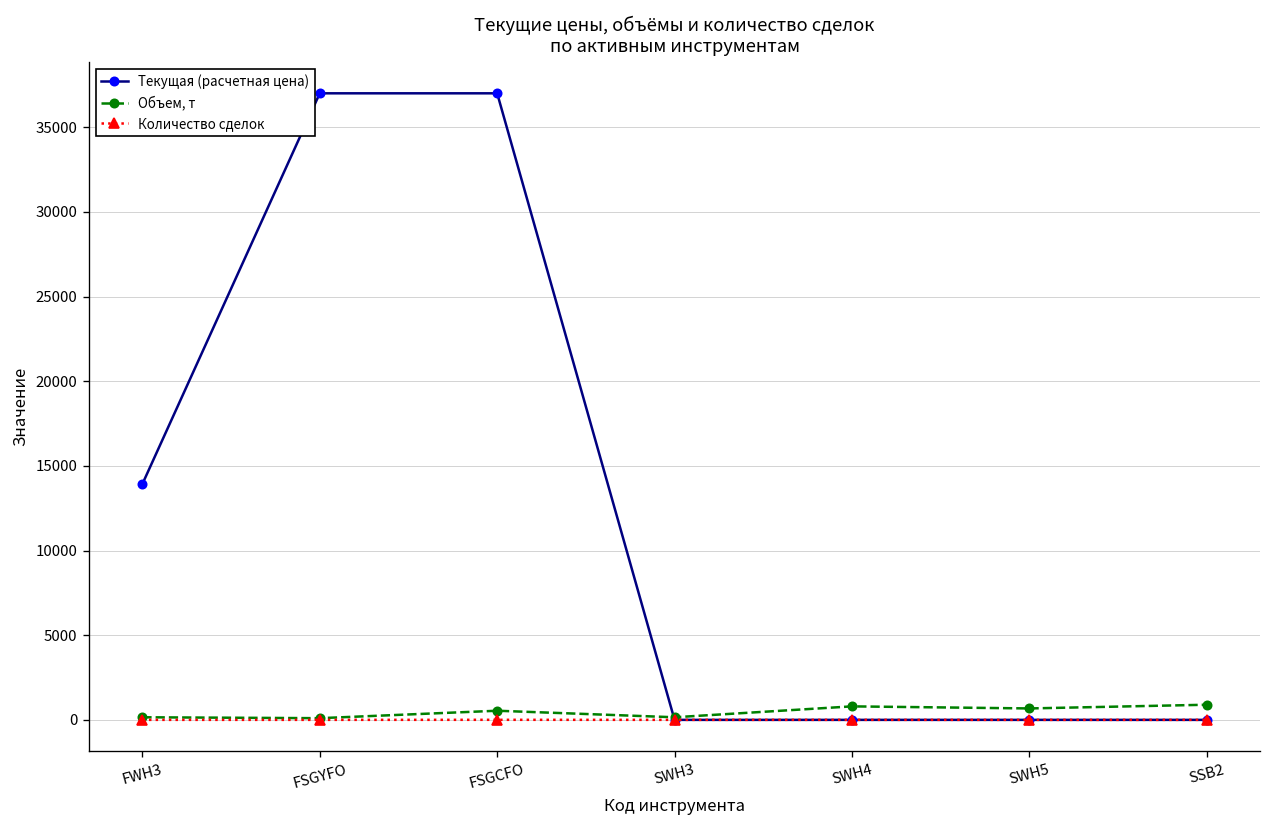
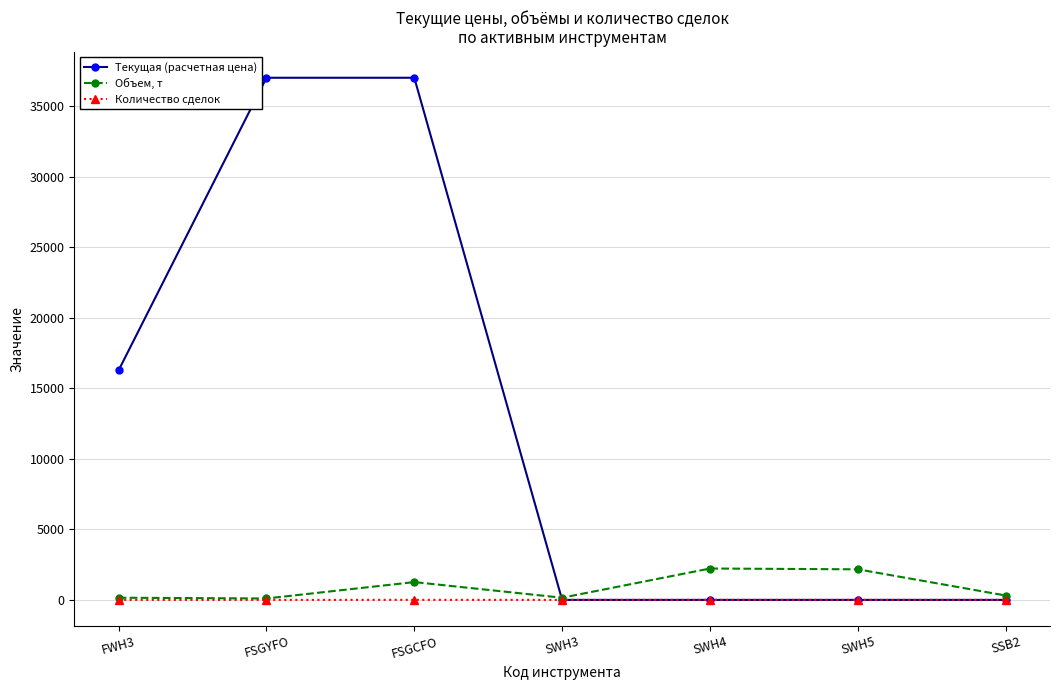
Текущая (расчетная цена), FWH3: 13900 -> 16300
Объем, т, FSGCFO: 500 -> 1300
Объем, т, SWH4: 800 -> 2200
Объем, т, SWH5: 700 -> 2200
Объем, т, SSB2: 900 -> 300
